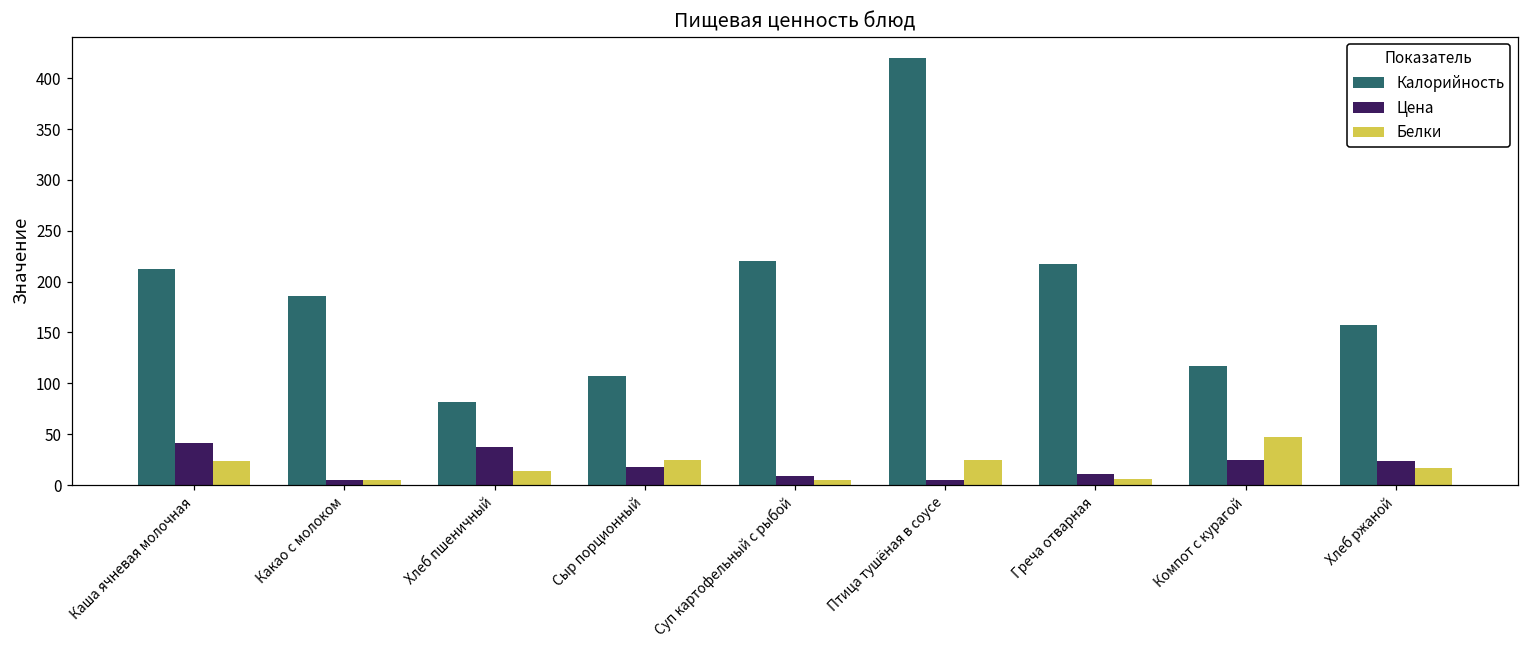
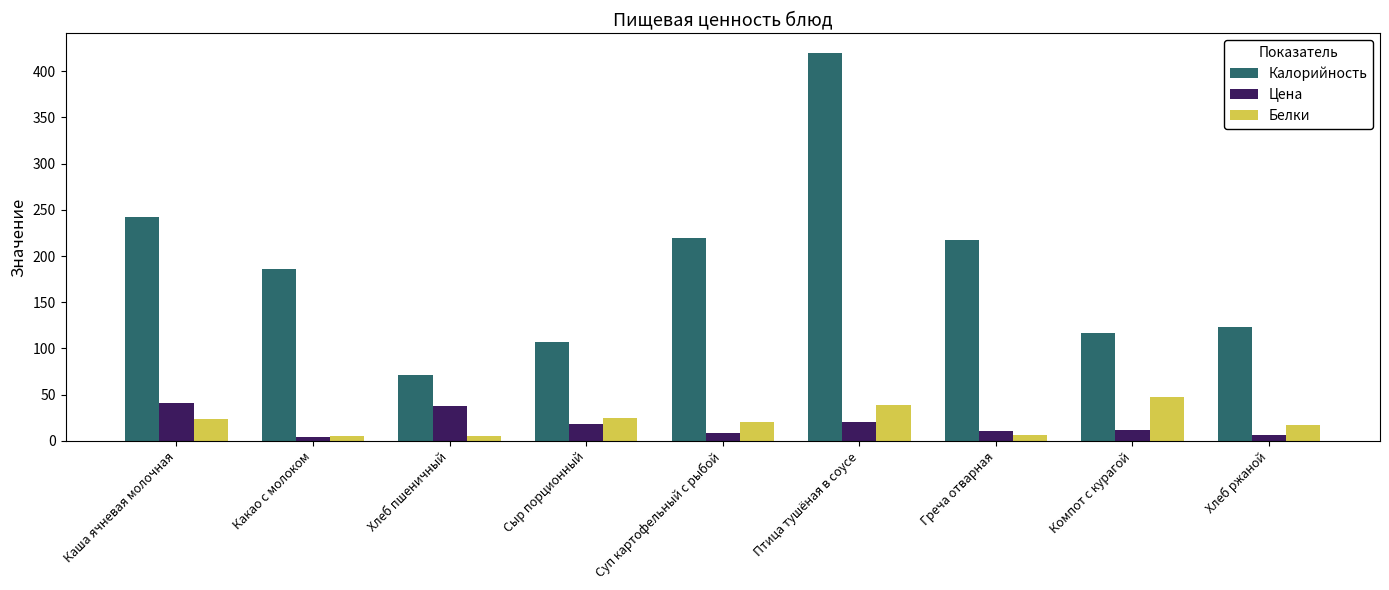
Калорийность, Каша ячневая молочная: 210 -> 240
Калорийность, Хлеб пшеничный: 80 -> 70
Белки, Хлеб пшеничный: 14 -> 5
Белки, Суп картофельный с рыбой: 10 -> 20
Цена, Птица тушёная в соусе: 10 -> 20
Белки, Птица тушёная в соусе: 30 -> 40
Цена, Компот с курагой: 20 -> 10
Калорийность, Хлеб ржаной: 160 -> 120
Цена, Хлеб ржаной: 20 -> 10
